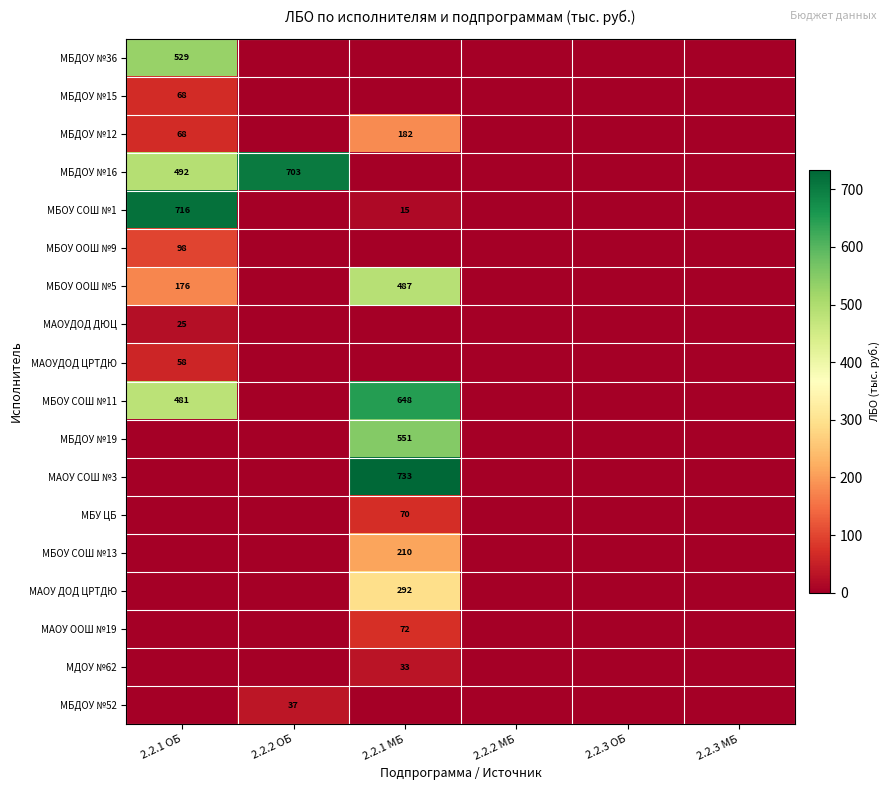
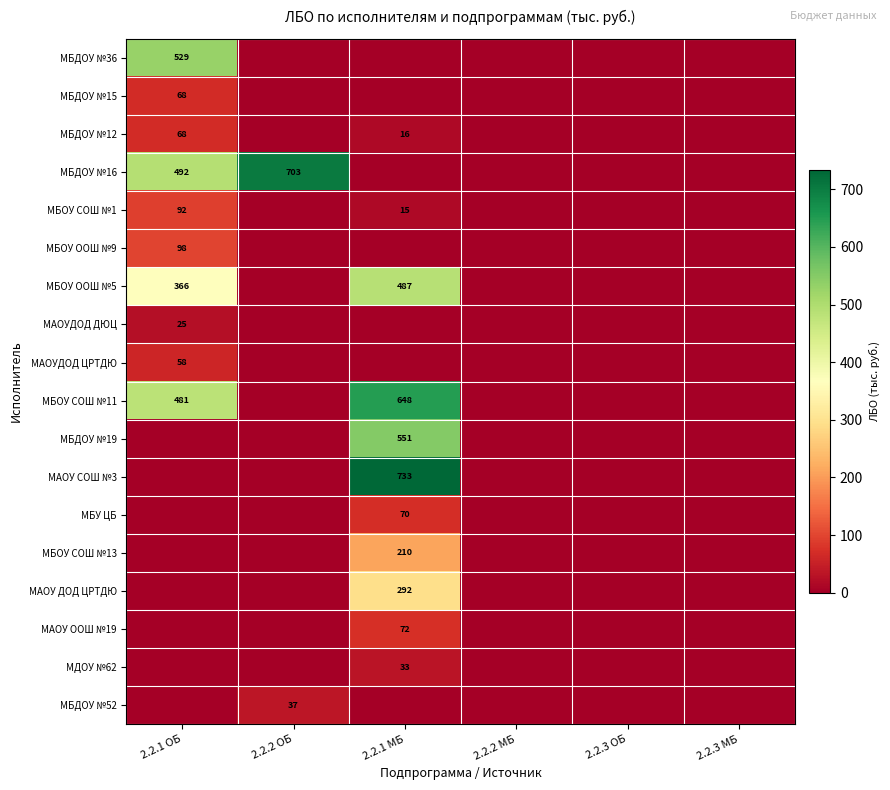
МБДОУ №12, 2.2.1 МБ: 182 -> 16
МБОУ СОШ №1, 2.2.1 ОБ: 716 -> 92
МБОУ ООШ №5, 2.2.1 ОБ: 176 -> 366
